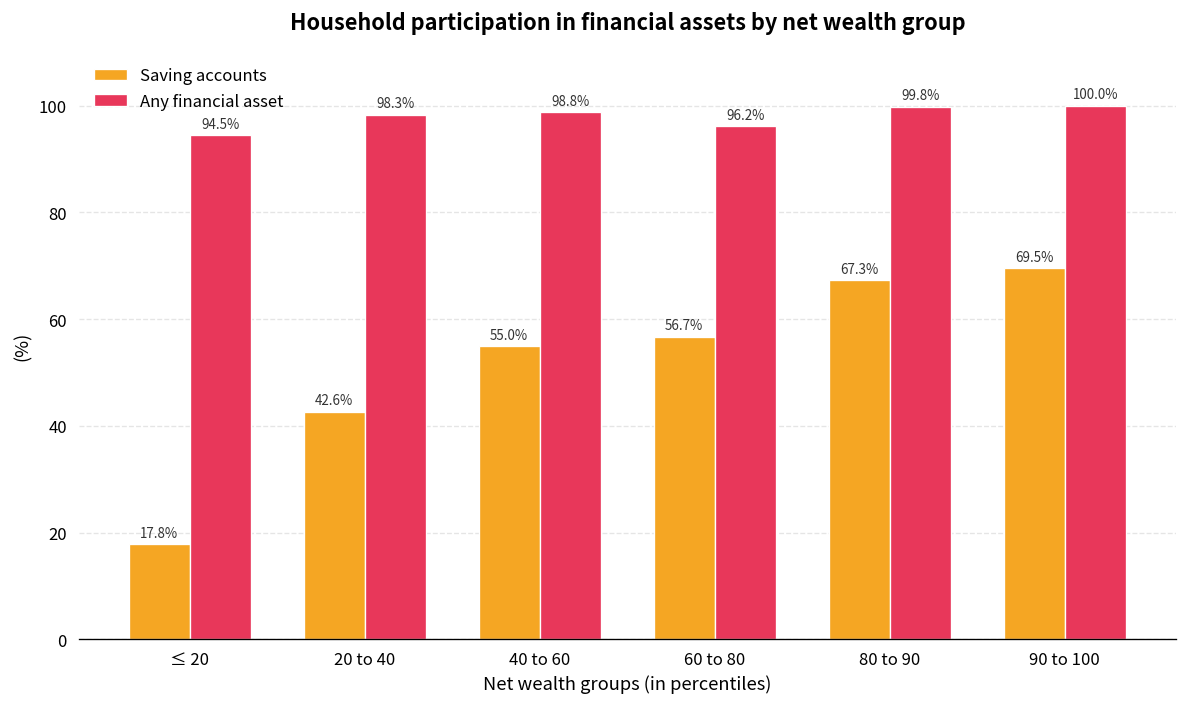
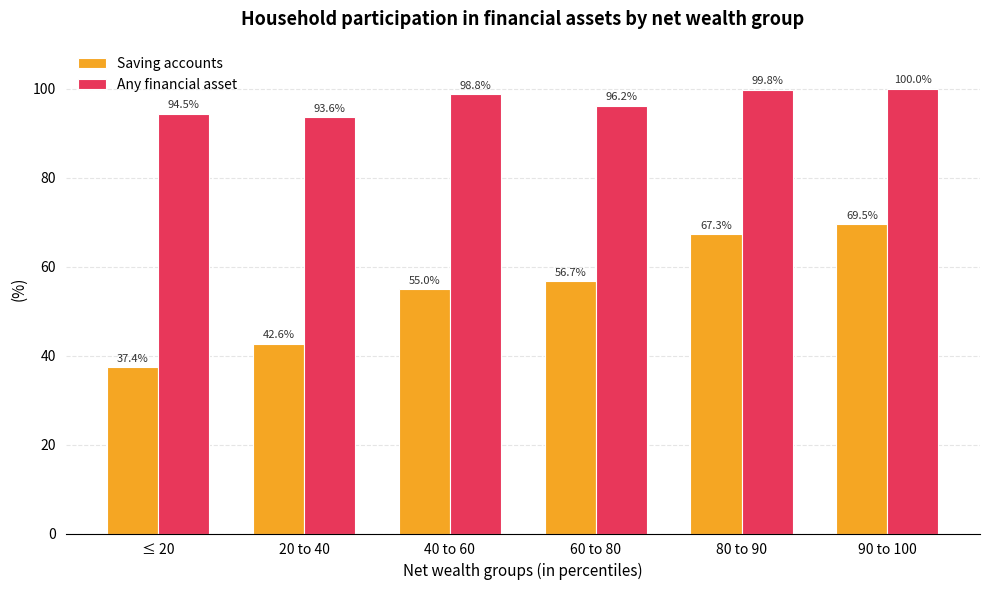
Saving accounts, ≤ 20: 17.8% -> 37.4%
Any financial asset, 20 to 40: 98.3% -> 93.6%
